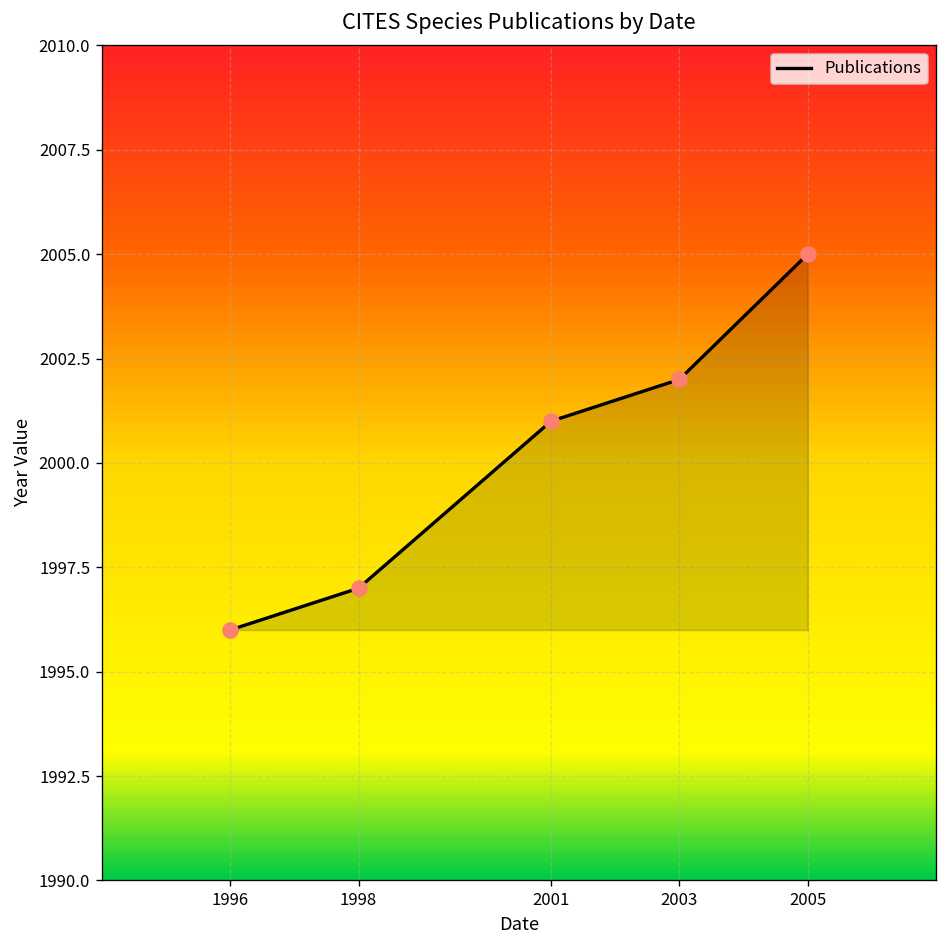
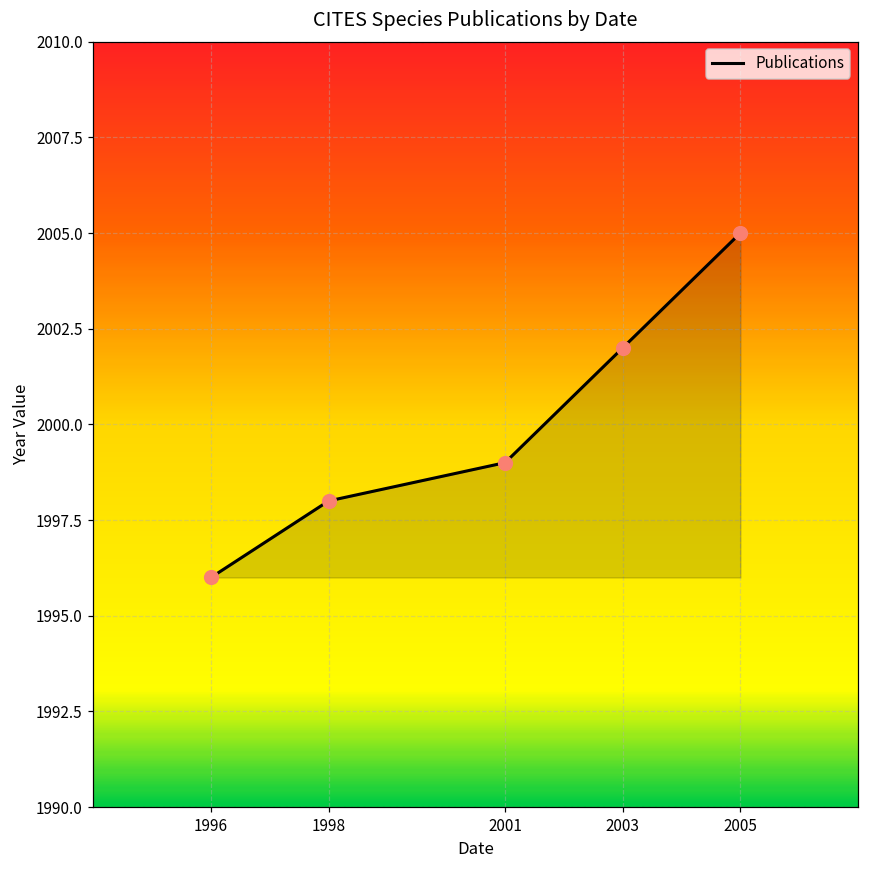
1998: 1997 -> 1998
2001: 2001 -> 1999
